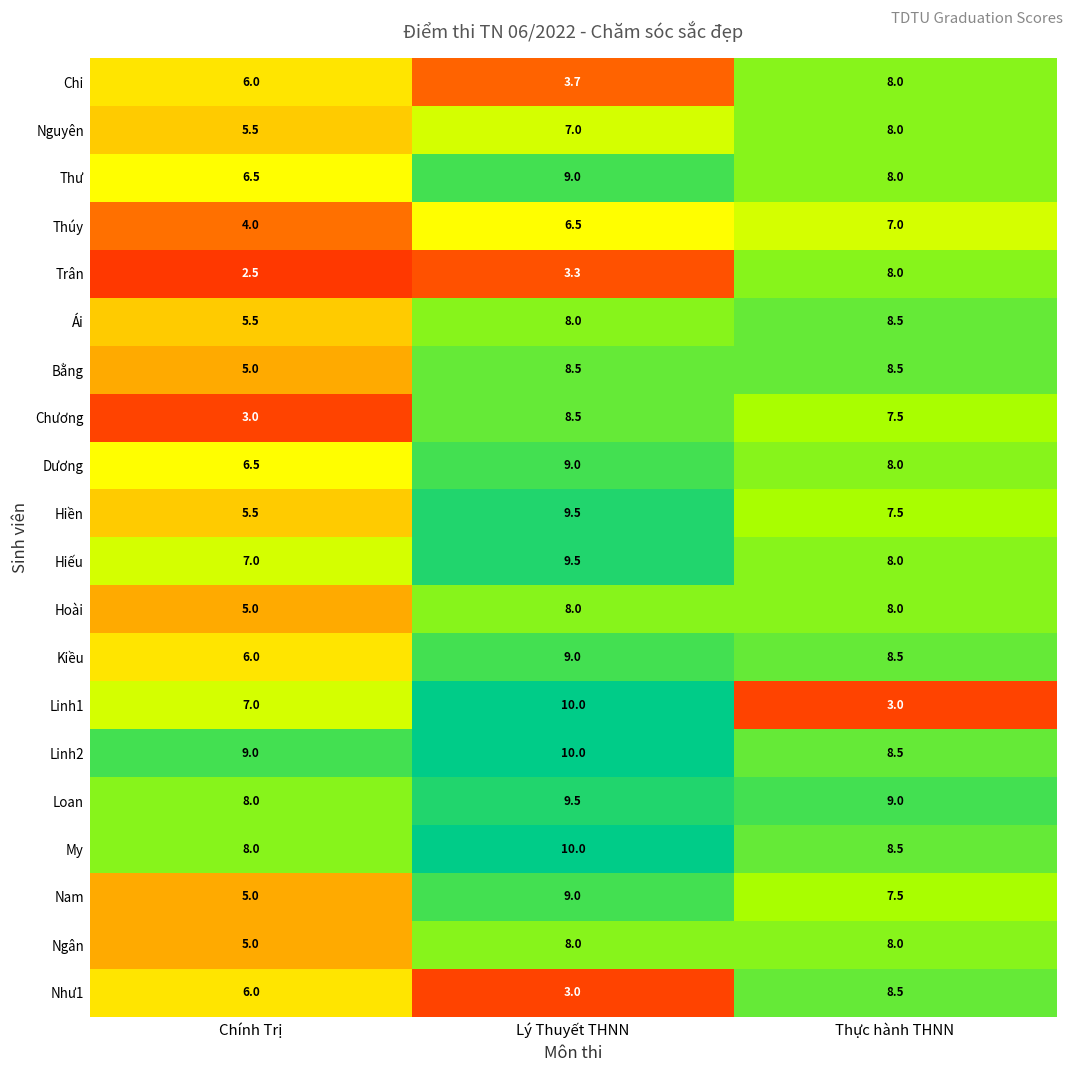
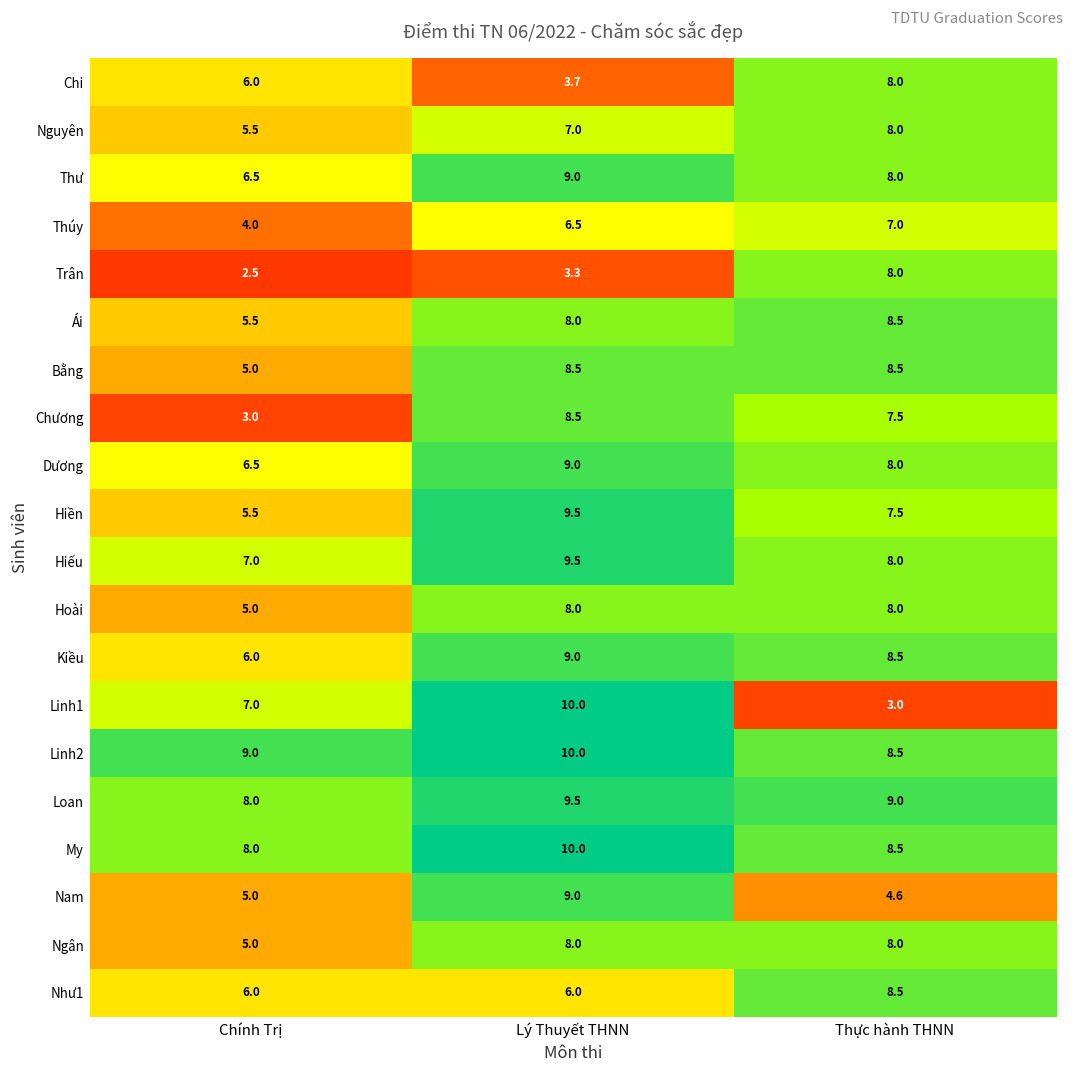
Nam, Thực hành THNN: 7.5 -> 4.6
Như1, Lý Thuyết THNN: 3.0 -> 6.0
